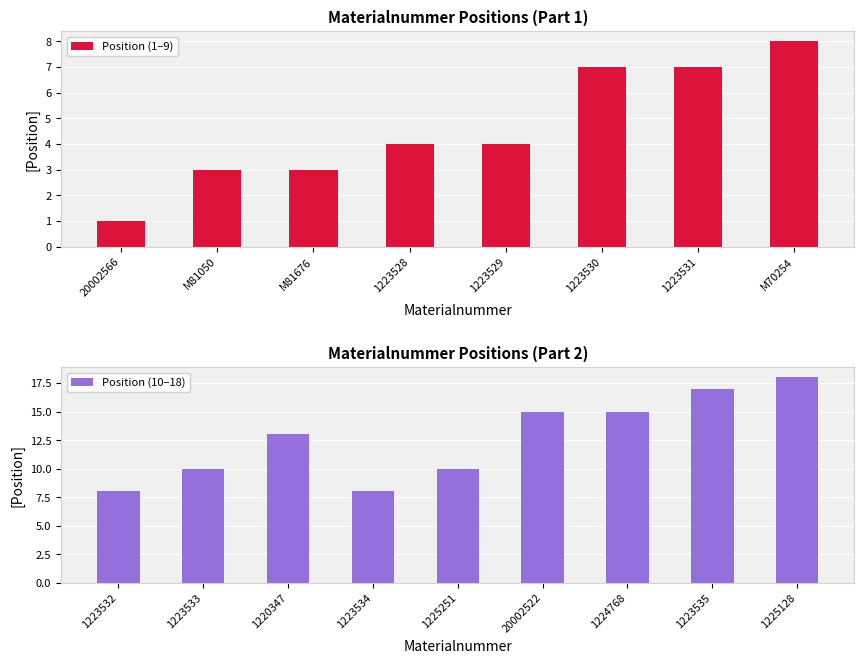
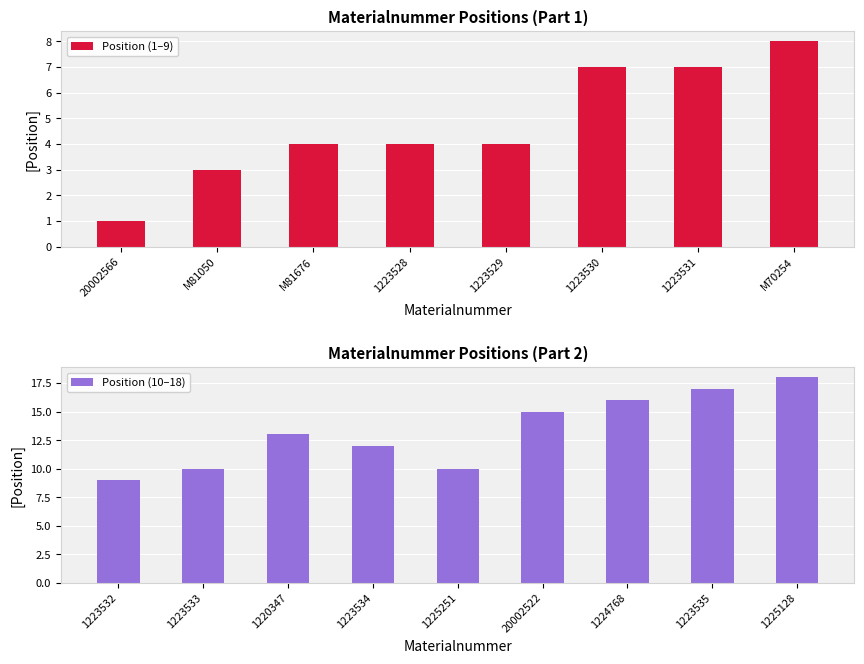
Materialnummer Positions (Part 1), M81676: 3 -> 4
Materialnummer Positions (Part 2), 1223532: 8 -> 9
Materialnummer Positions (Part 2), 1223534: 8 -> 12
Materialnummer Positions (Part 2), 1224768: 15 -> 16
